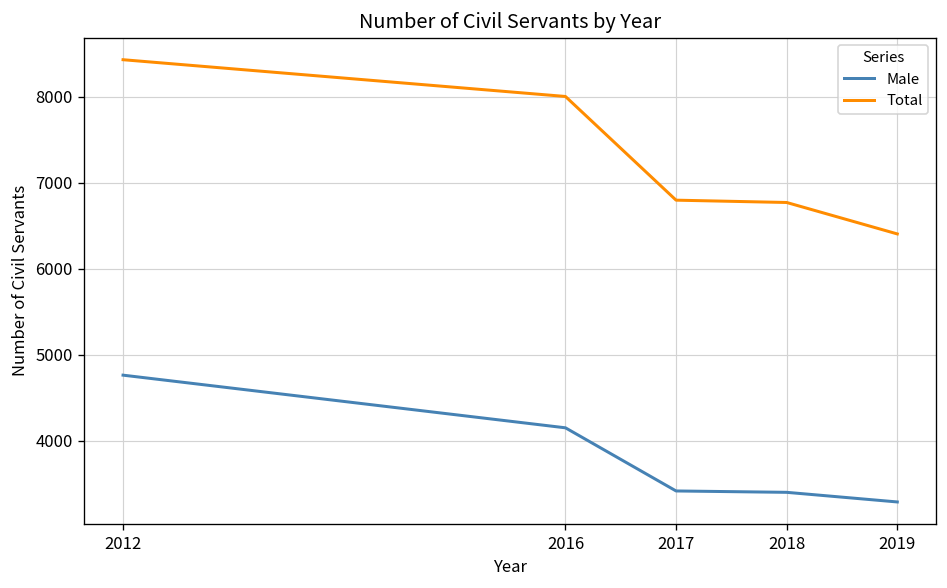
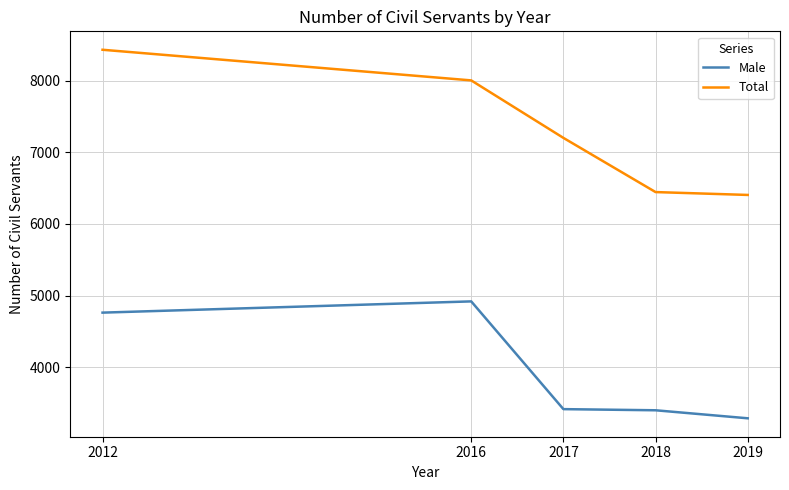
Male, 2016: 4100 -> 4900
Total, 2017: 6800 -> 7200
Total, 2018: 6800 -> 6400
